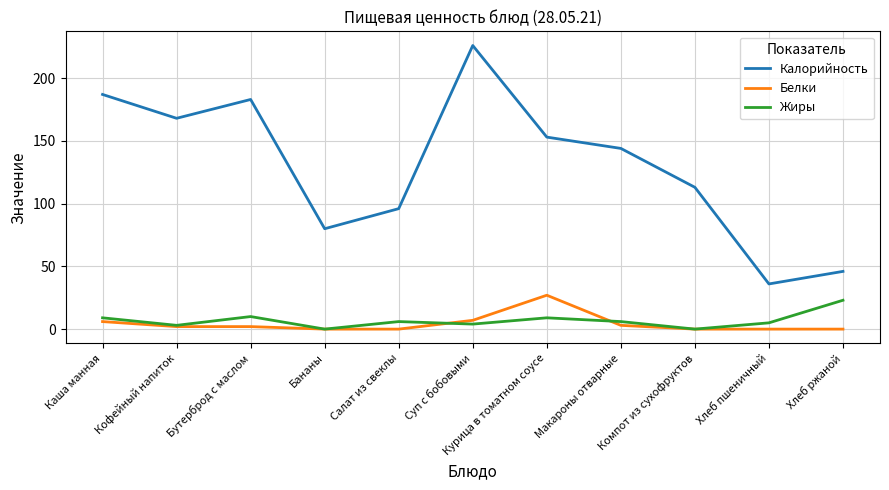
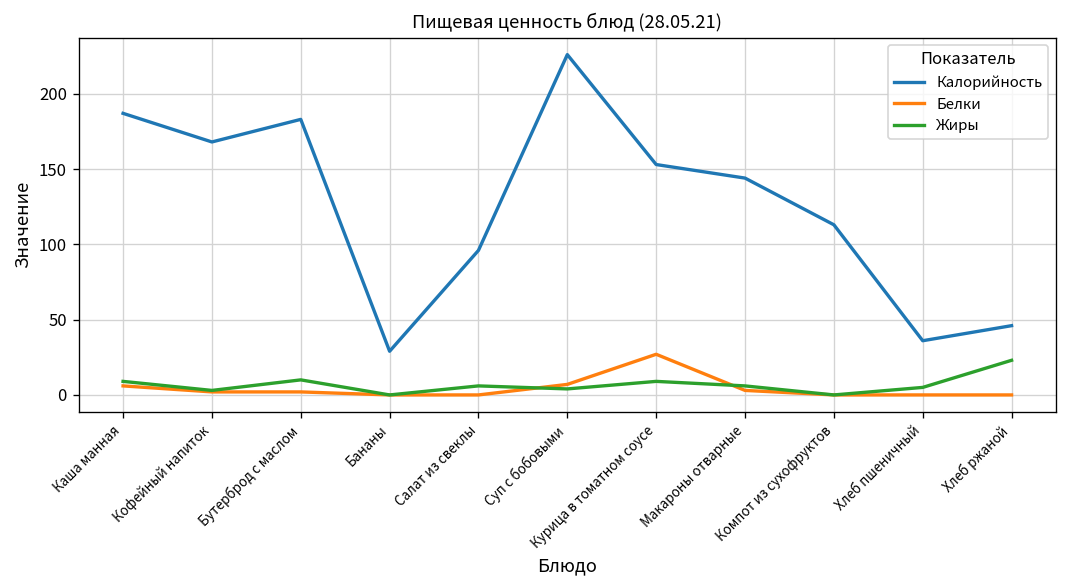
Калорийность, Бананы: 80 -> 29
